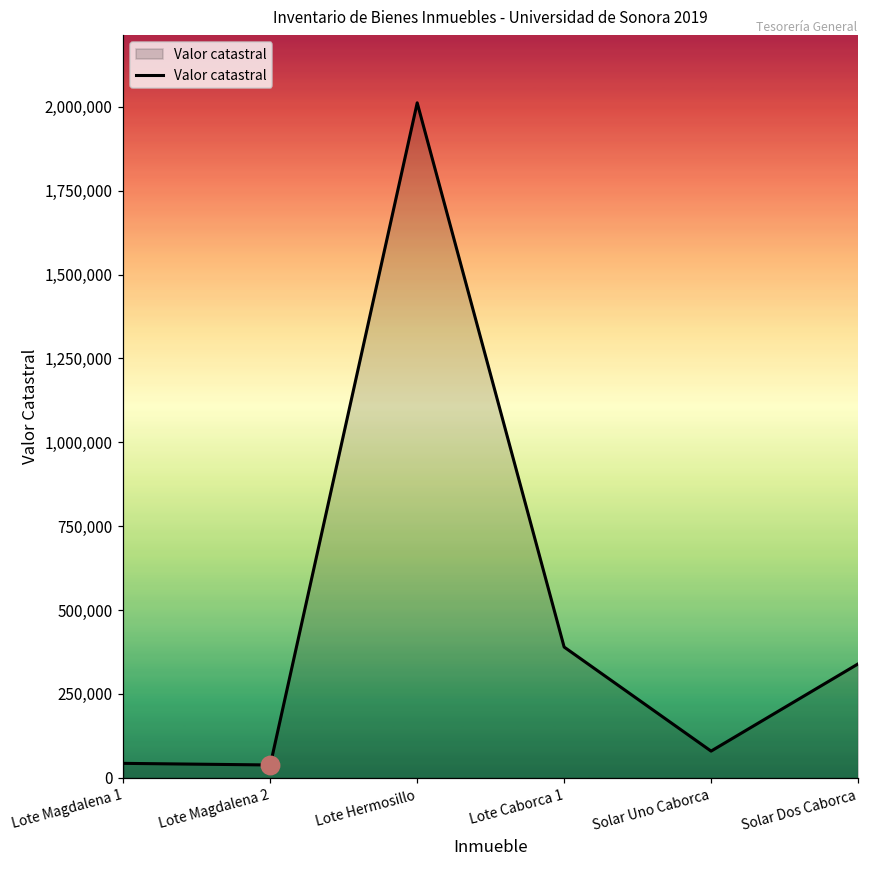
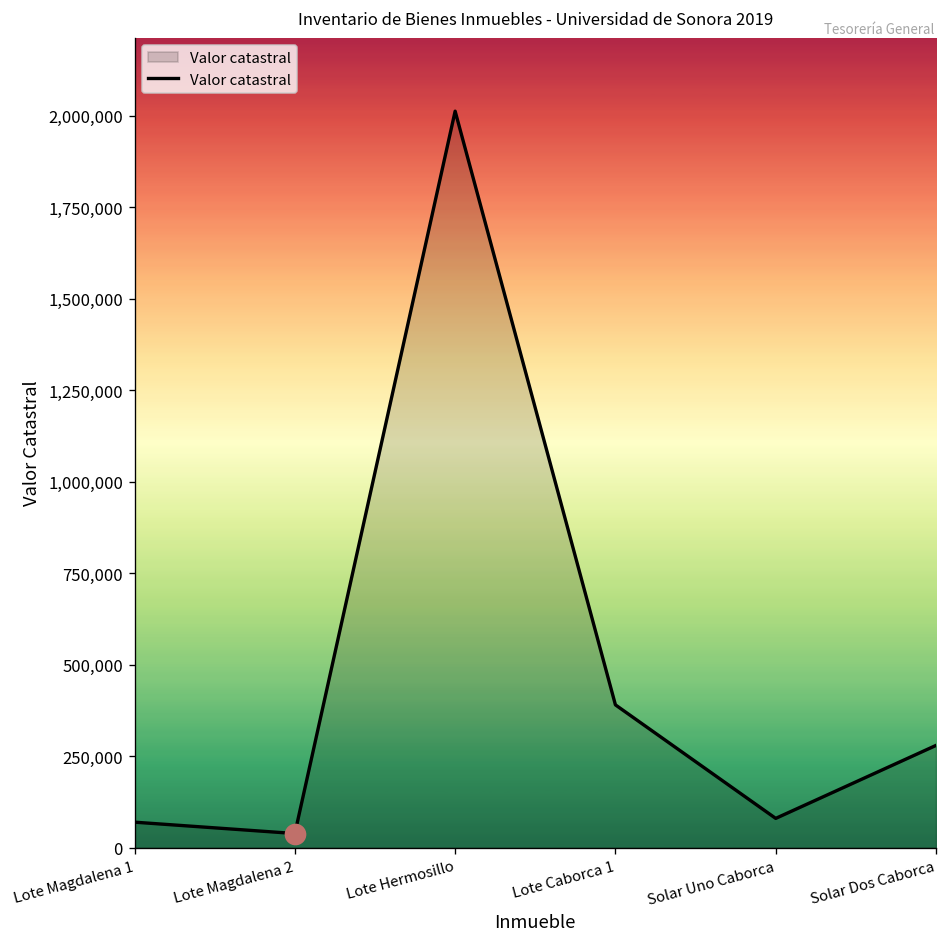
Valor catastral, Lote Magdalena 1: 40,000 -> 70,000
Valor catastral, Solar Dos Caborca: 340,000 -> 280,000
